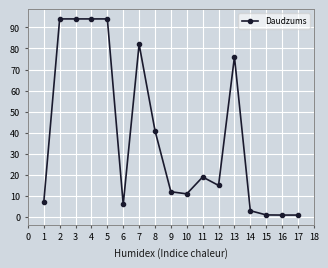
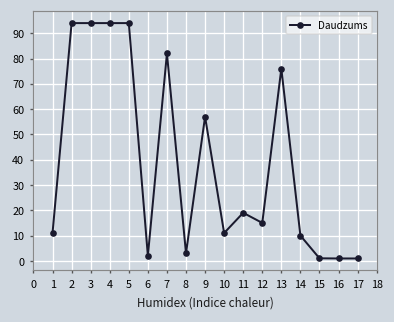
1: 7 -> 11
6: 6 -> 2
8: 41 -> 3
9: 12 -> 57
14: 3 -> 10
